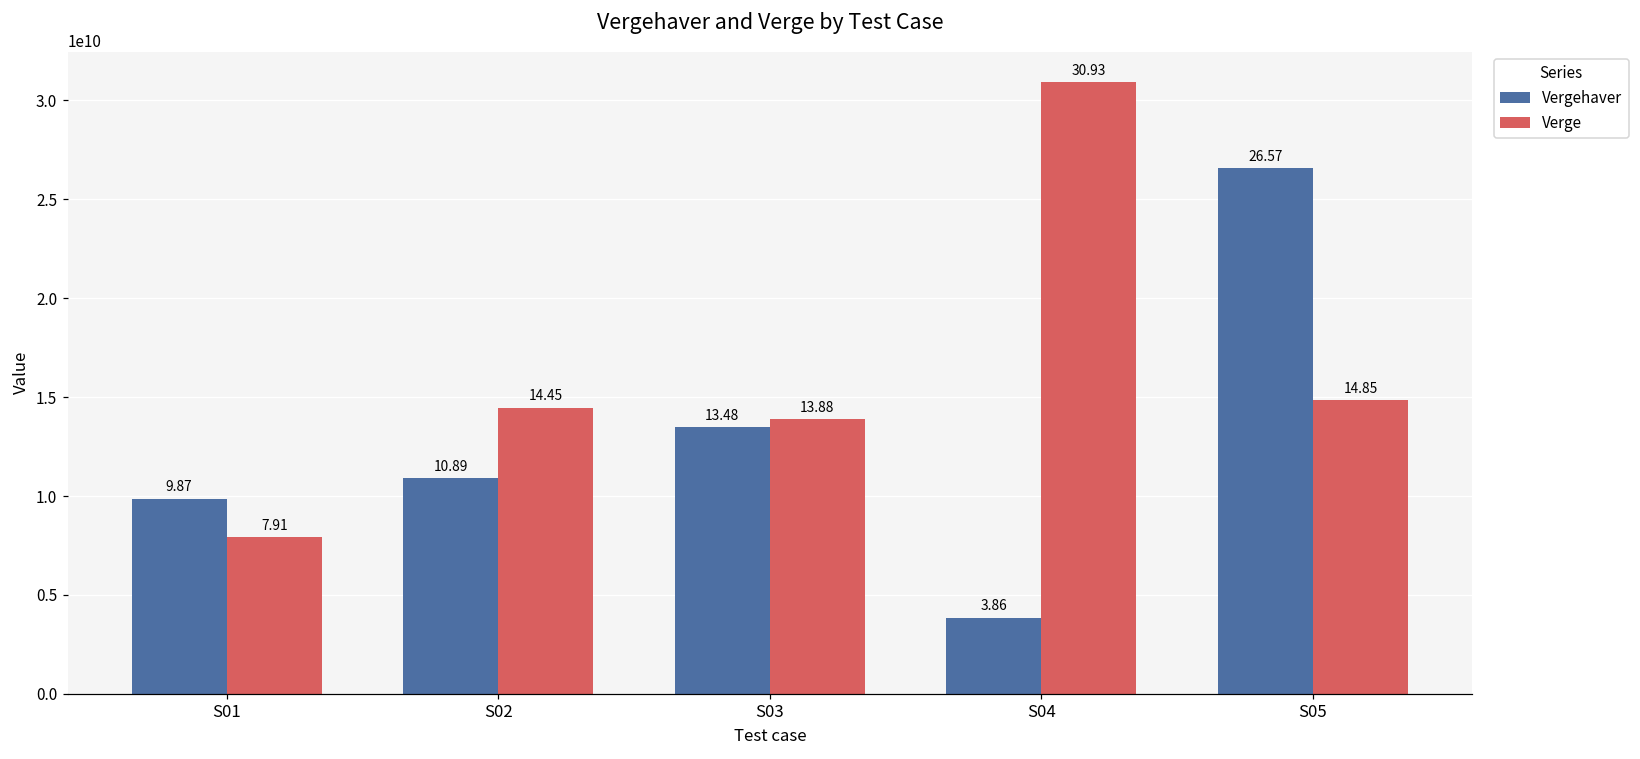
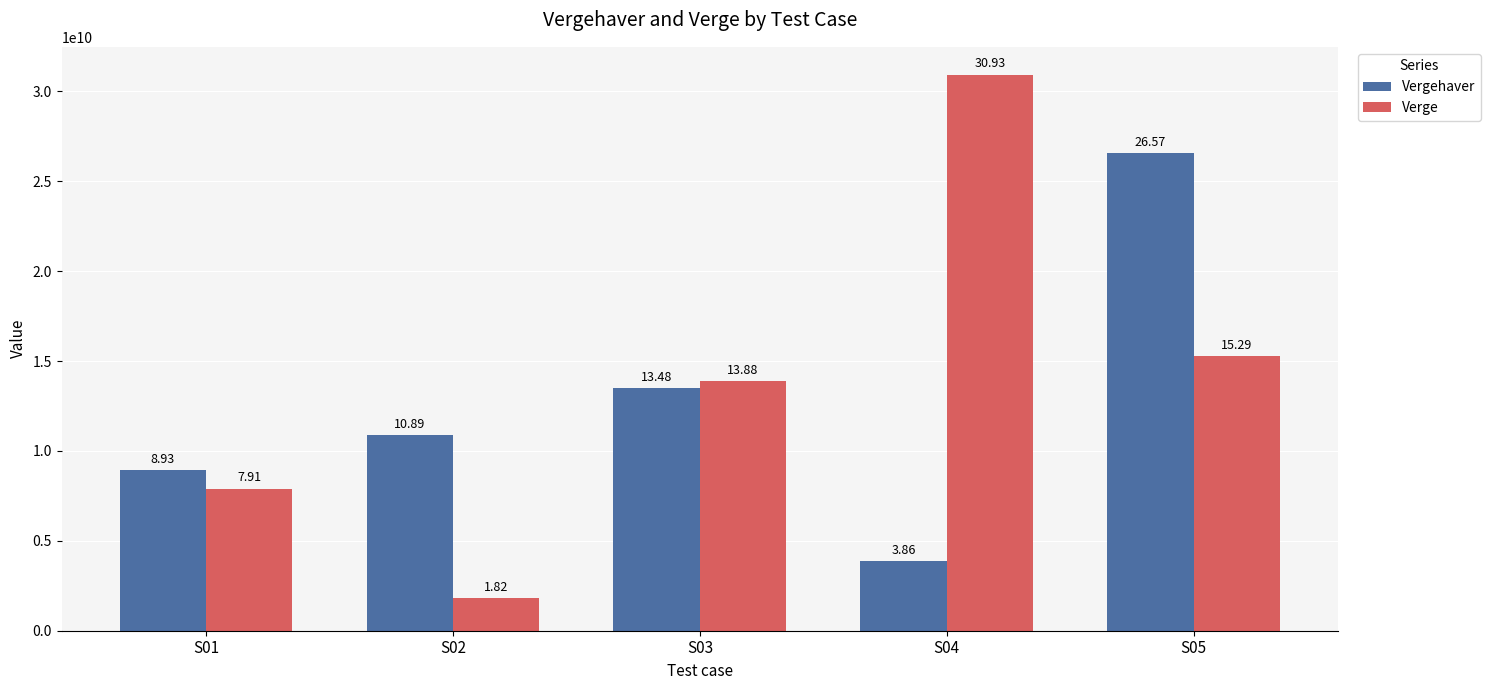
Vergehaver, S01: 9.87 -> 8.93
Verge, S02: 14.45 -> 1.82
Verge, S05: 14.85 -> 15.29
